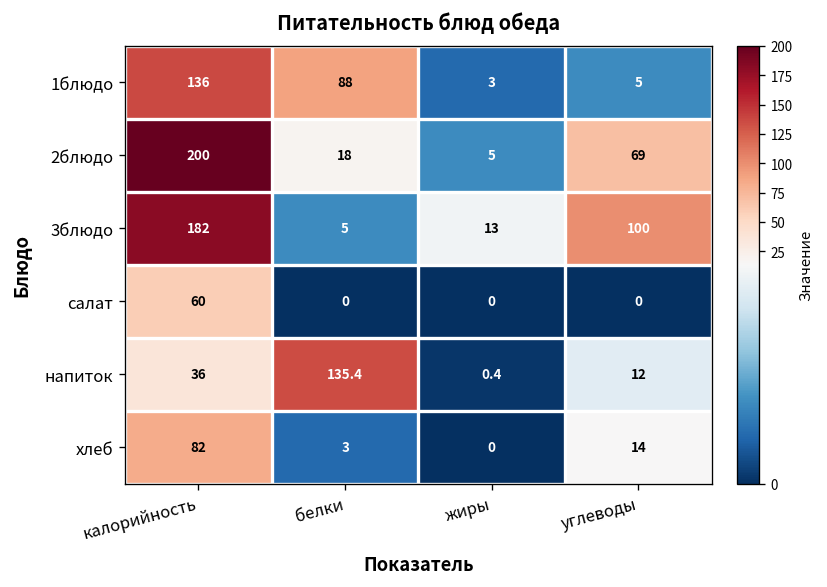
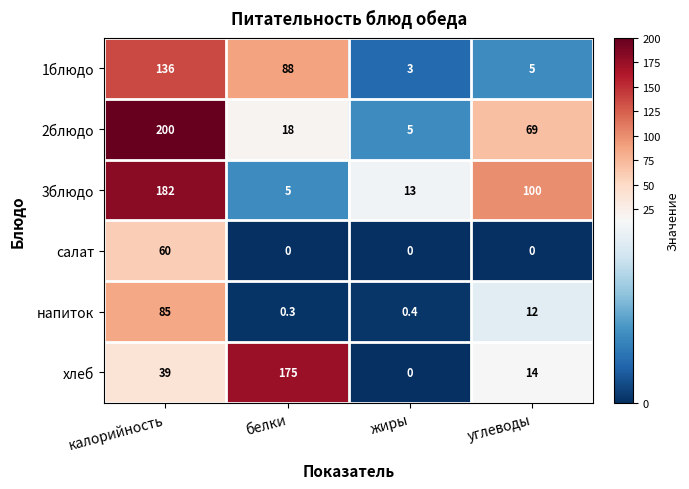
напиток, калорийность: 36 -> 85
напиток, белки: 135.4 -> 0.3
хлеб, калорийность: 82 -> 39
хлеб, белки: 3 -> 175
